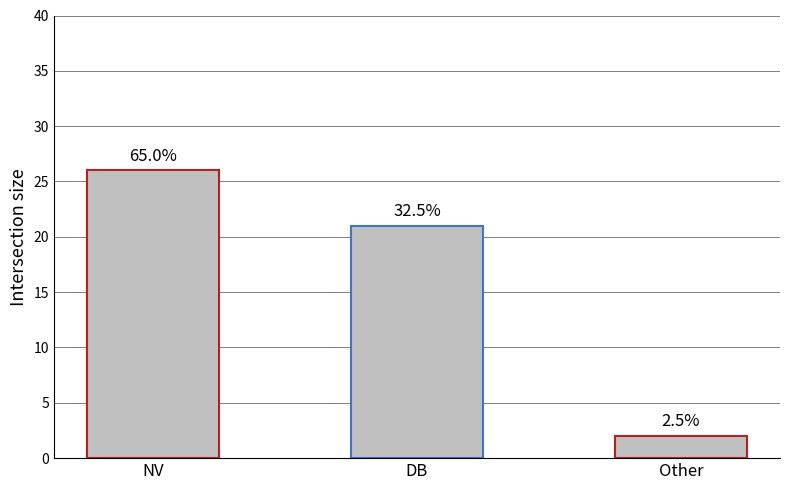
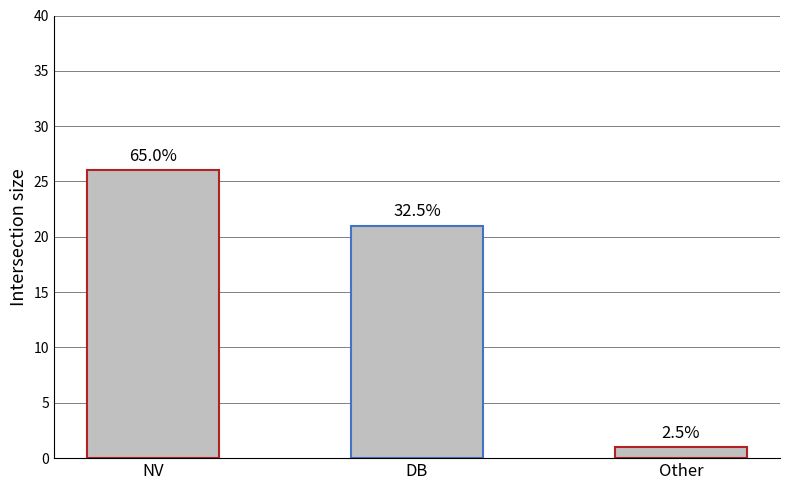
Other: 2 -> 1
